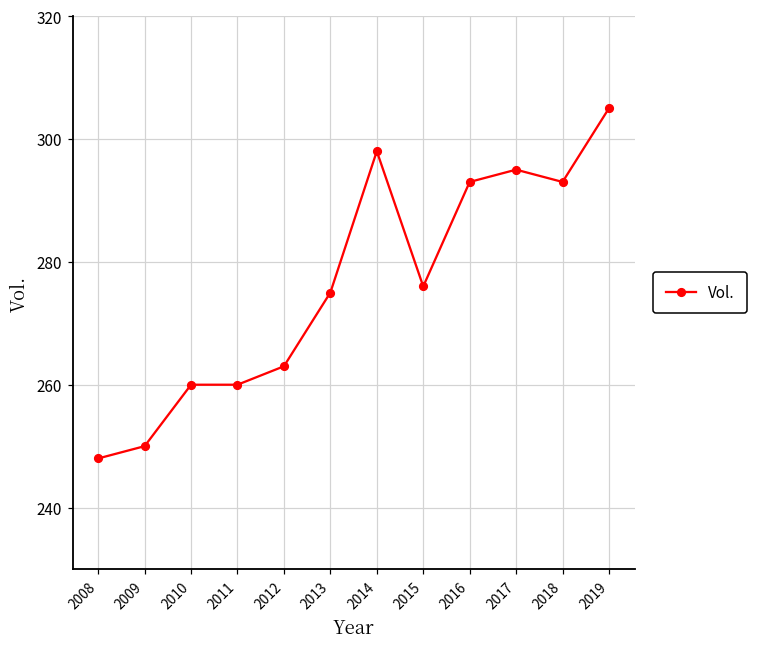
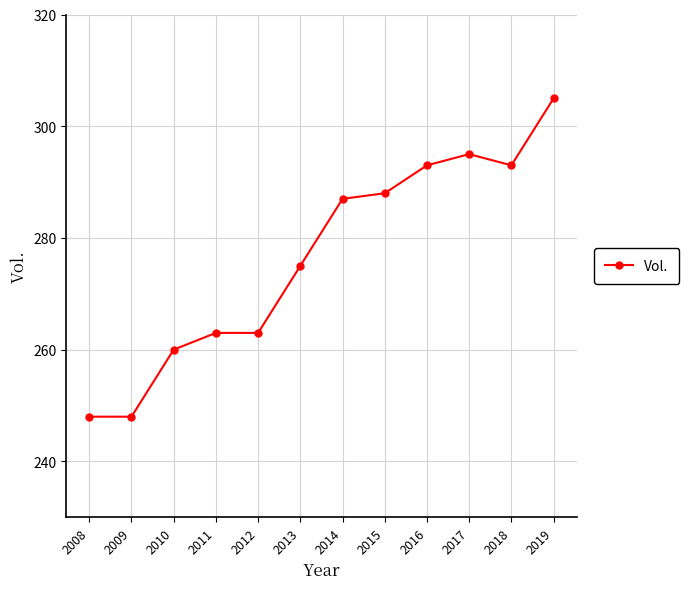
2009: 250 -> 248
2011: 260 -> 263
2014: 298 -> 287
2015: 276 -> 288
